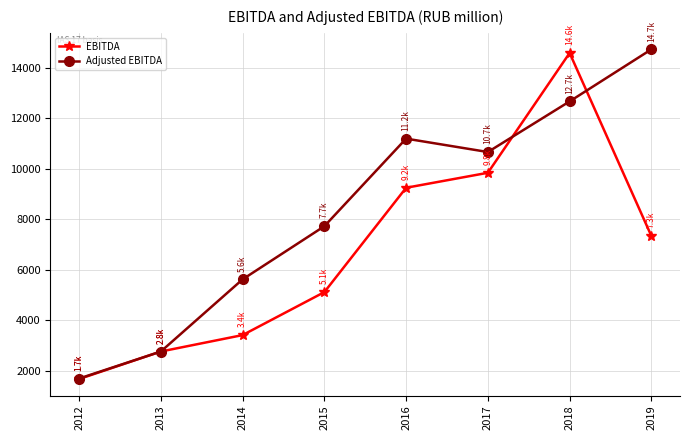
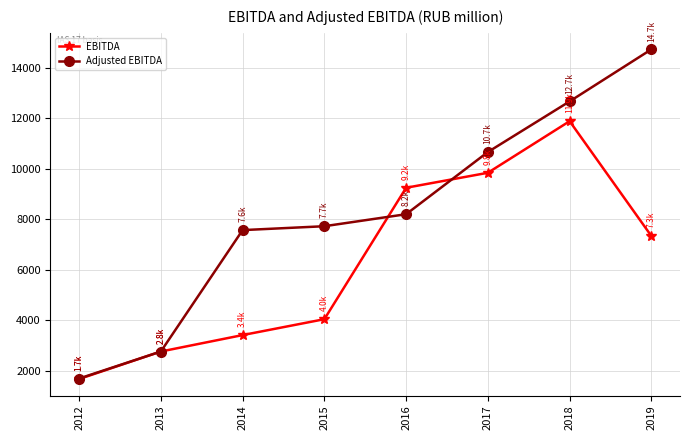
Adjusted EBITDA, 2014: 5.6k -> 7.6k
EBITDA, 2015: 5.1k -> 4.0k
Adjusted EBITDA, 2016: 11.2k -> 8.2k
EBITDA, 2018: 14.6k -> 11.9k
